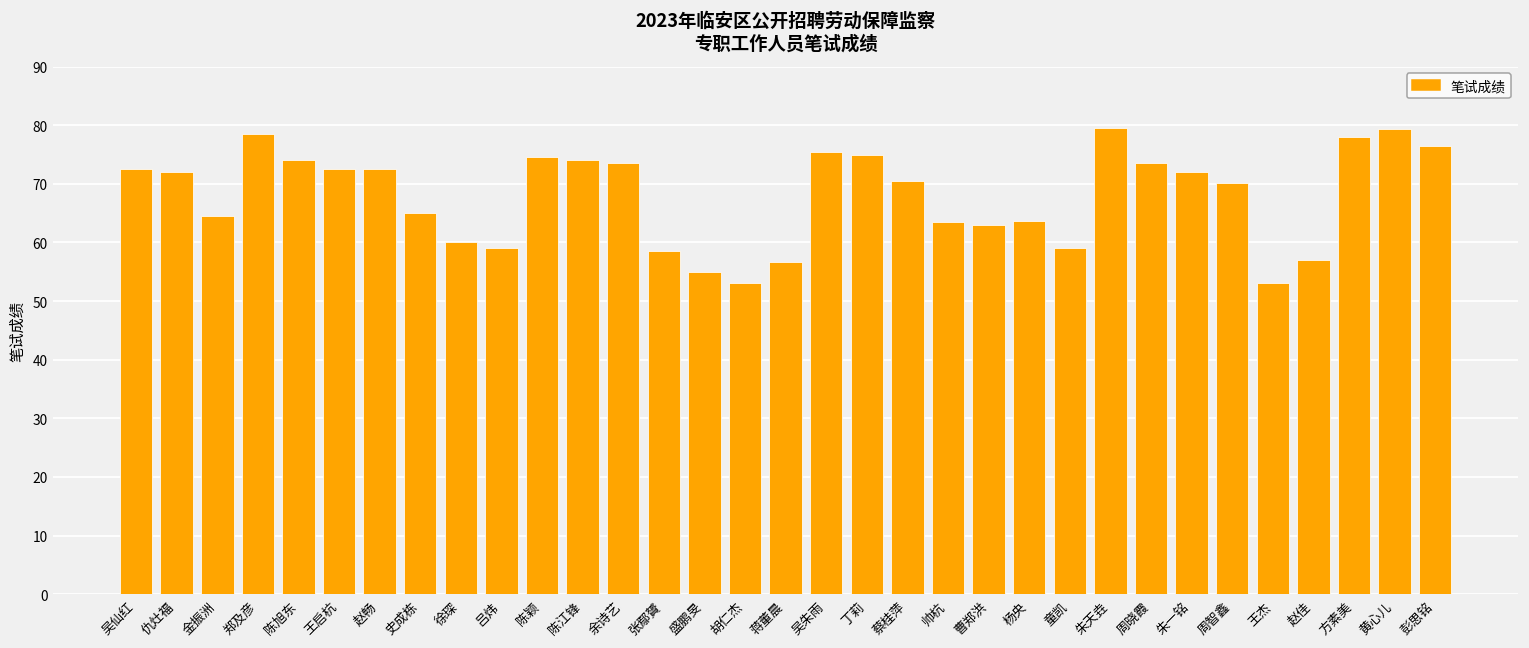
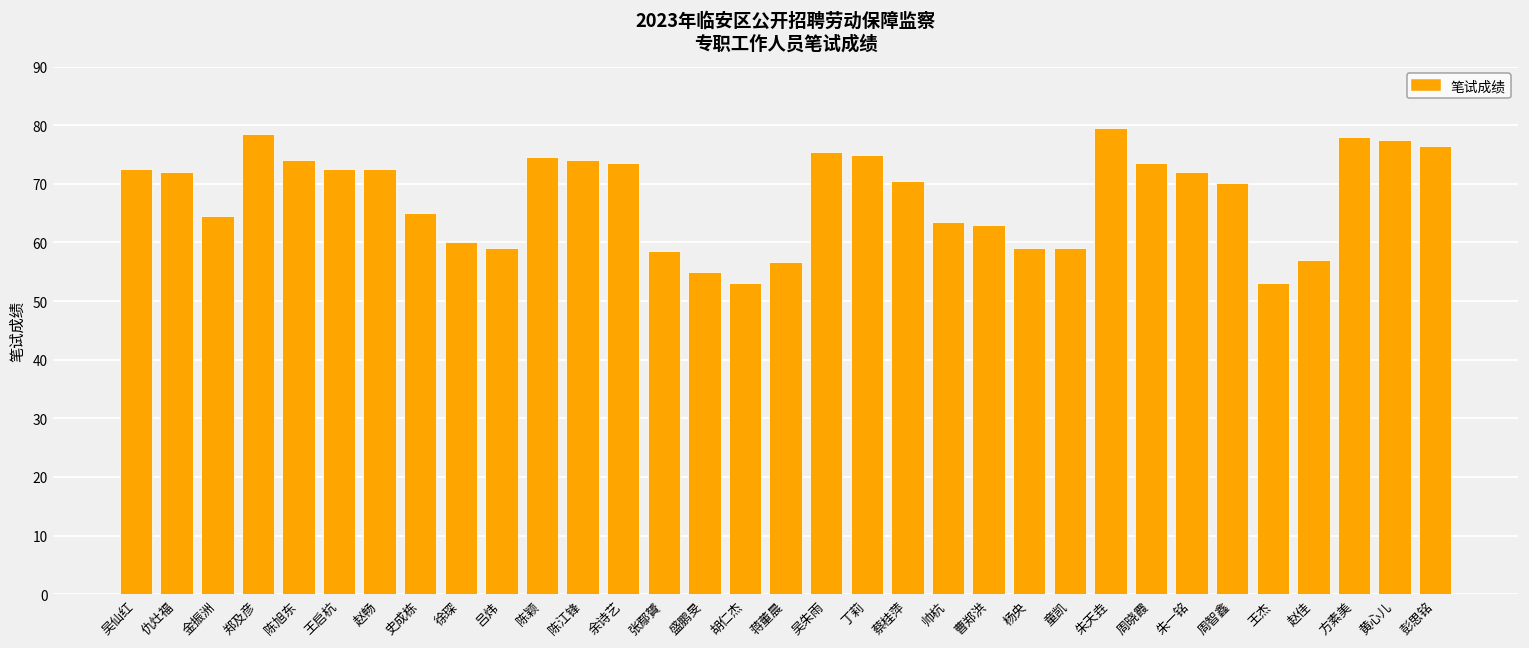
杨央: 64 -> 59
黄心儿: 79 -> 78
